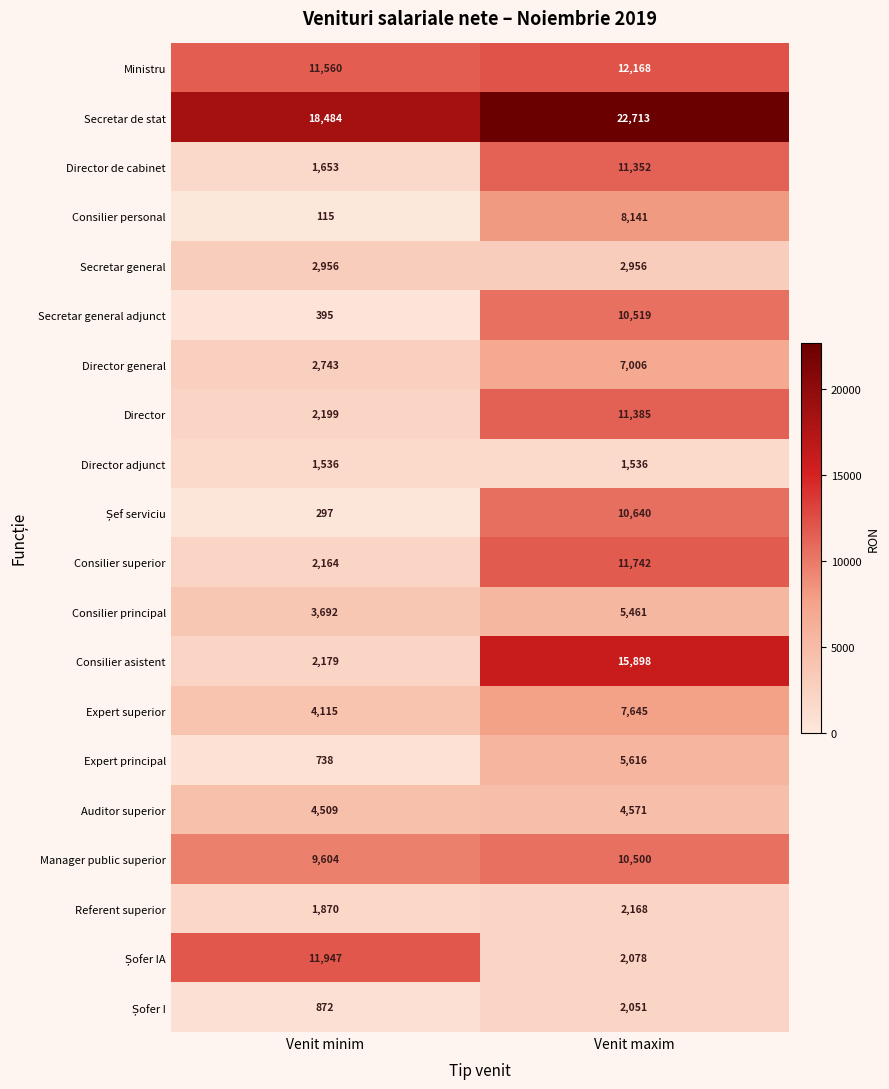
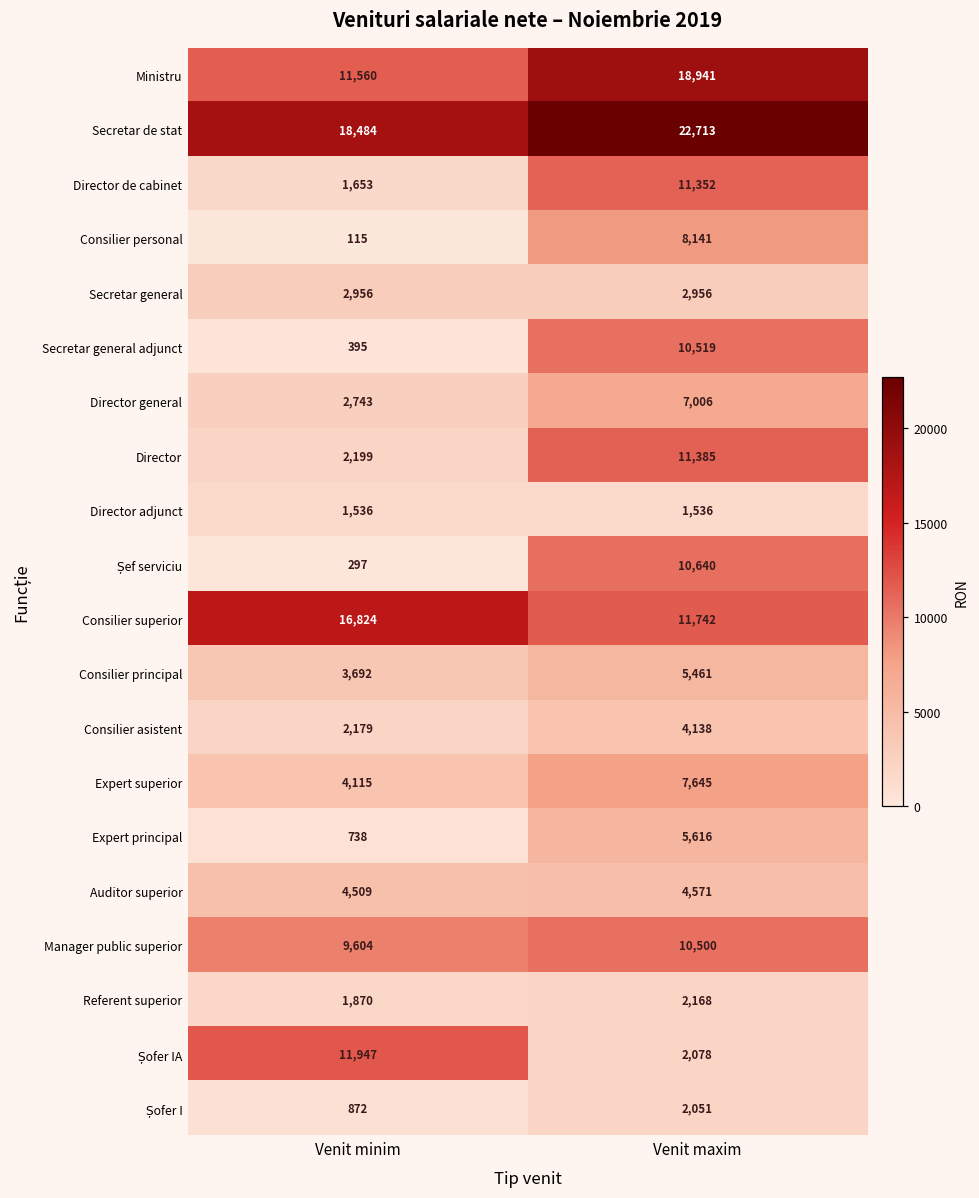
Ministru, Venit maxim: 12,168 -> 18,941
Consilier superior, Venit minim: 2,164 -> 16,824
Consilier asistent, Venit maxim: 15,898 -> 4,138
